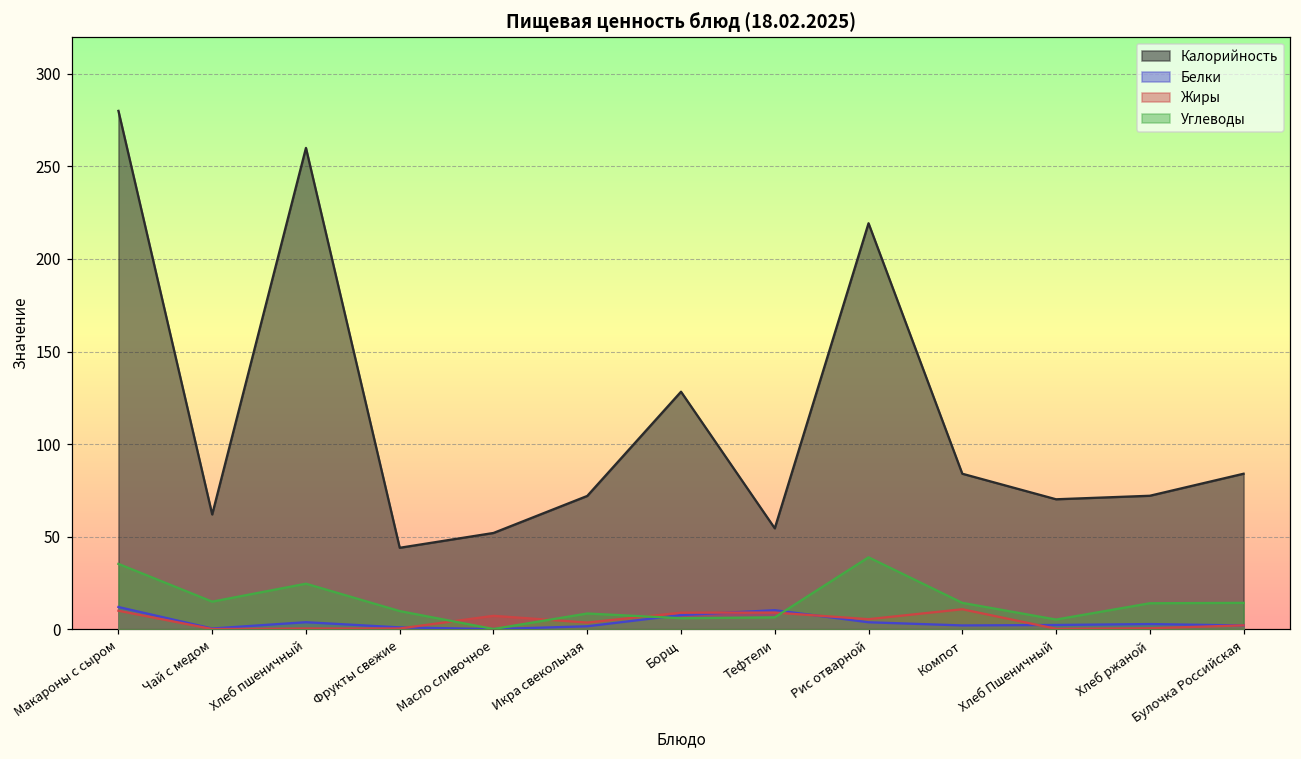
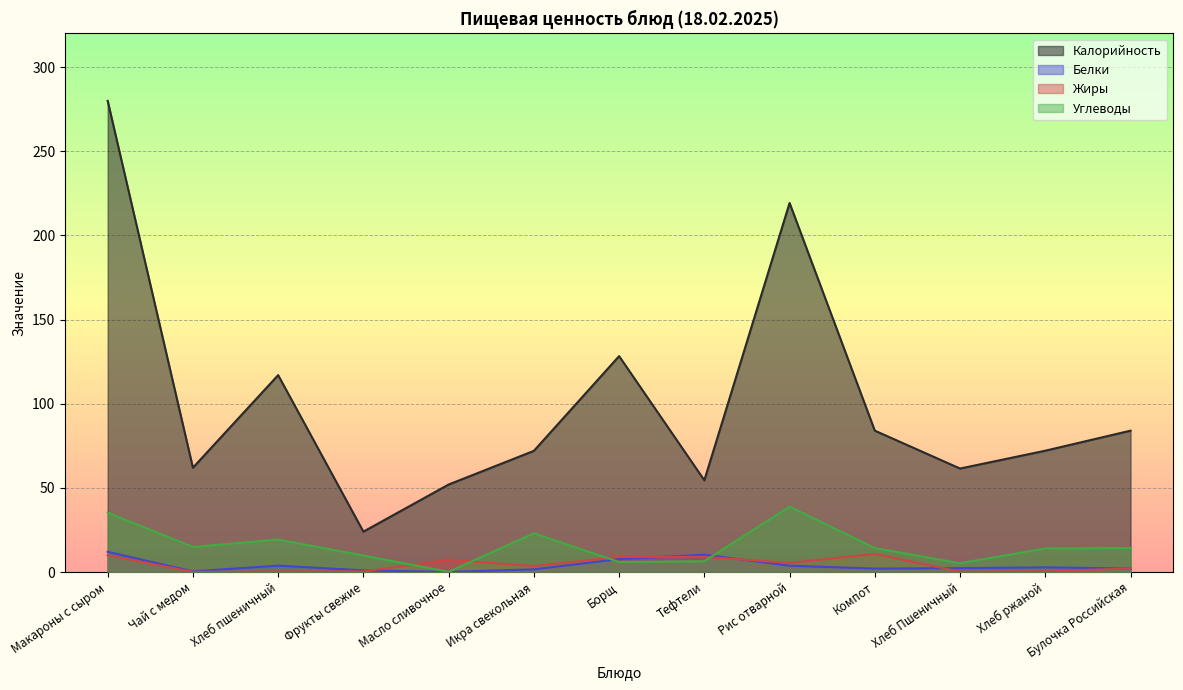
Калорийность, Хлеб пшеничный: 260 -> 117
Углеводы, Хлеб пшеничный: 25 -> 19
Калорийность, Фрукты свежие: 44 -> 24
Углеводы, Икра свекольная: 9 -> 23
Калорийность, Хлеб Пшеничный: 70 -> 62
